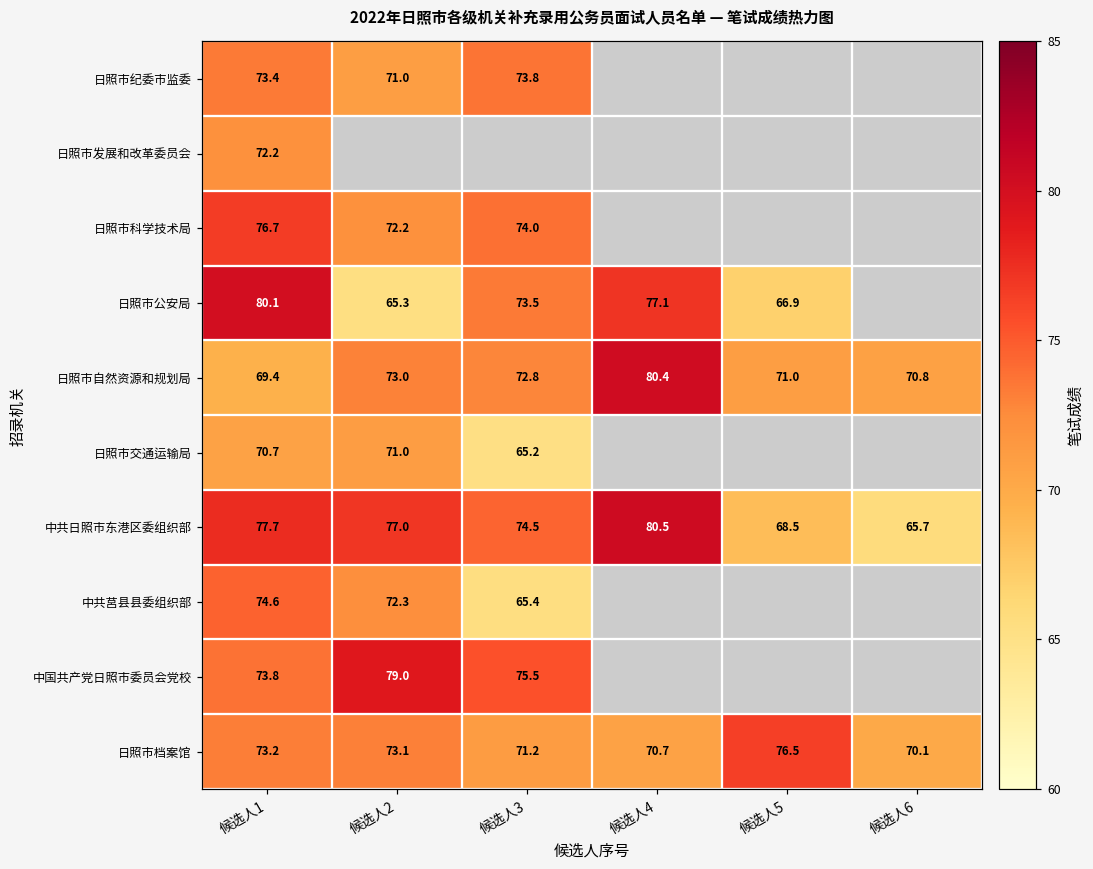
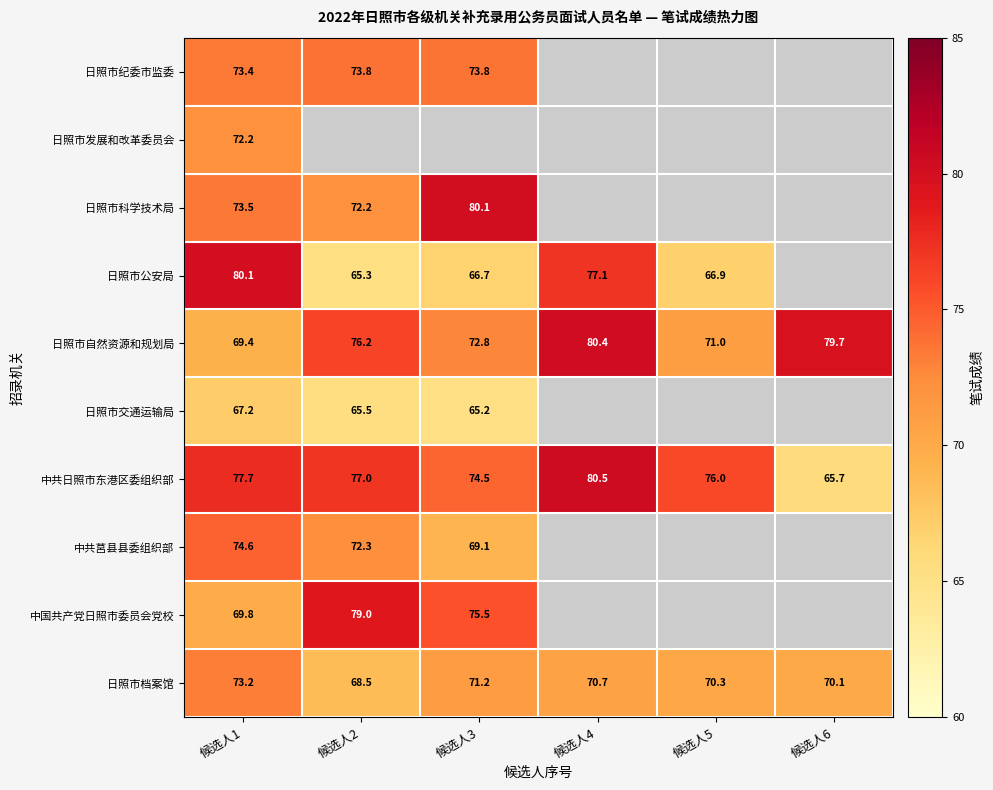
日照市纪委市监委, 候选人2: 71.0 -> 73.8
日照市科学技术局, 候选人1: 76.7 -> 73.5
日照市科学技术局, 候选人3: 74.0 -> 80.1
日照市公安局, 候选人3: 73.5 -> 66.7
日照市自然资源和规划局, 候选人2: 73.0 -> 76.2
日照市自然资源和规划局, 候选人6: 70.8 -> 79.7
日照市交通运输局, 候选人1: 70.7 -> 67.2
日照市交通运输局, 候选人2: 71.0 -> 65.5
中共日照市东港区委组织部, 候选人5: 68.5 -> 76.0
中共莒县县委组织部, 候选人3: 65.4 -> 69.1
中国共产党日照市委员会党校, 候选人1: 73.8 -> 69.8
日照市档案馆, 候选人2: 73.1 -> 68.5
日照市档案馆, 候选人5: 76.5 -> 70.3
